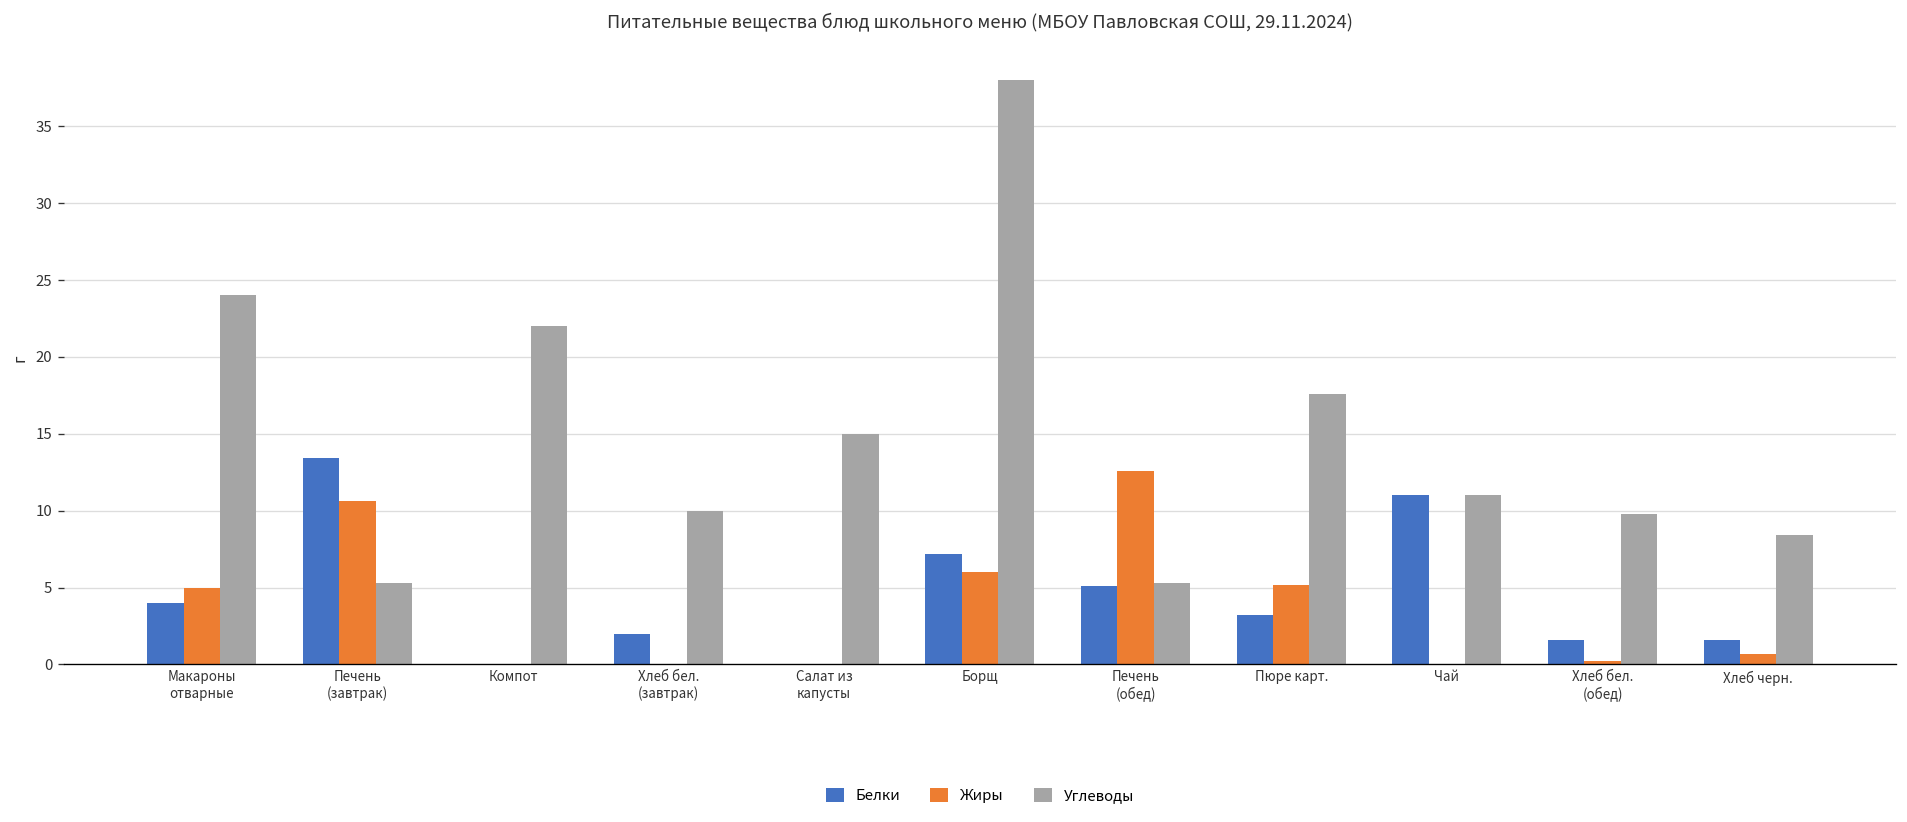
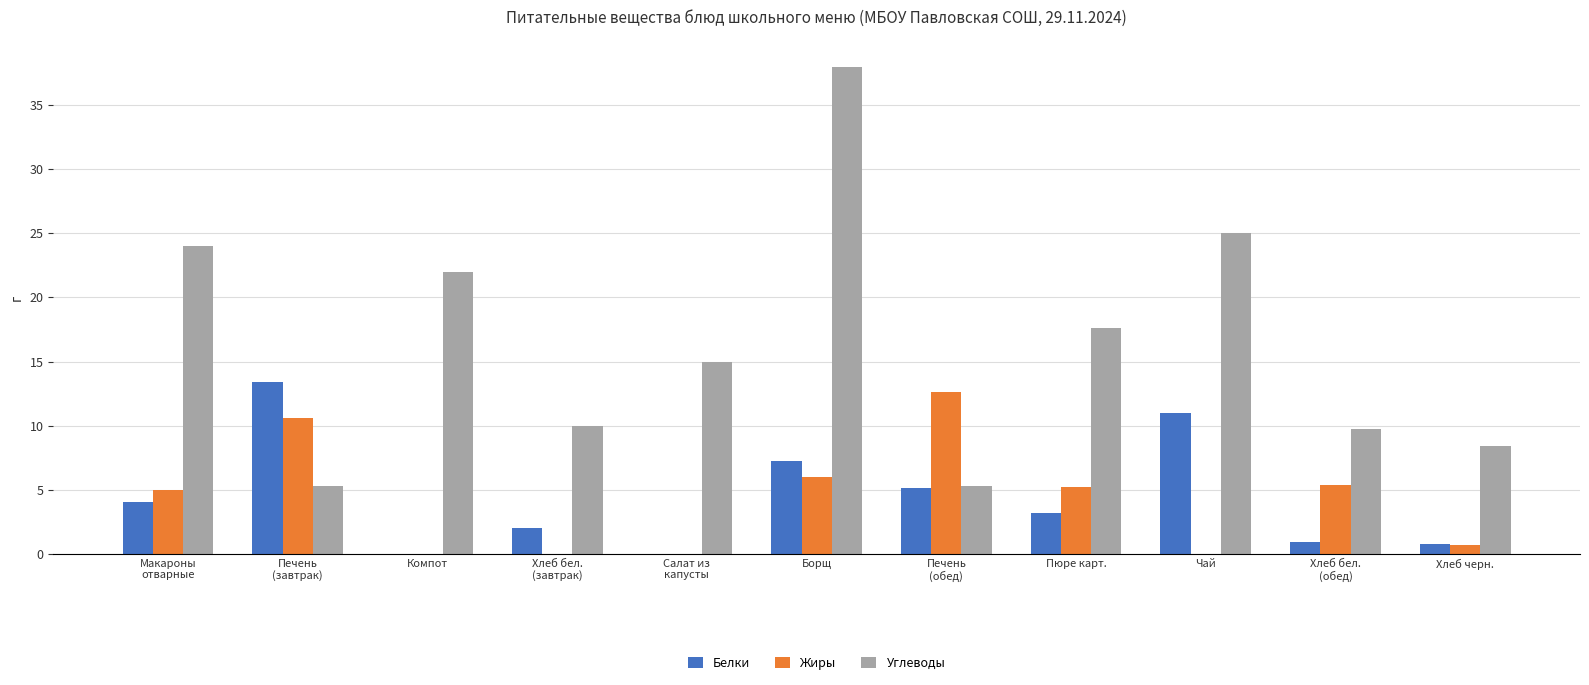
Углеводы, Чай: 11 -> 25
Белки, Хлеб бел. (обед): 1.6 -> 0.9
Жиры, Хлеб бел. (обед): 0.2 -> 5.4
Белки, Хлеб черн.: 1.6 -> 0.8
